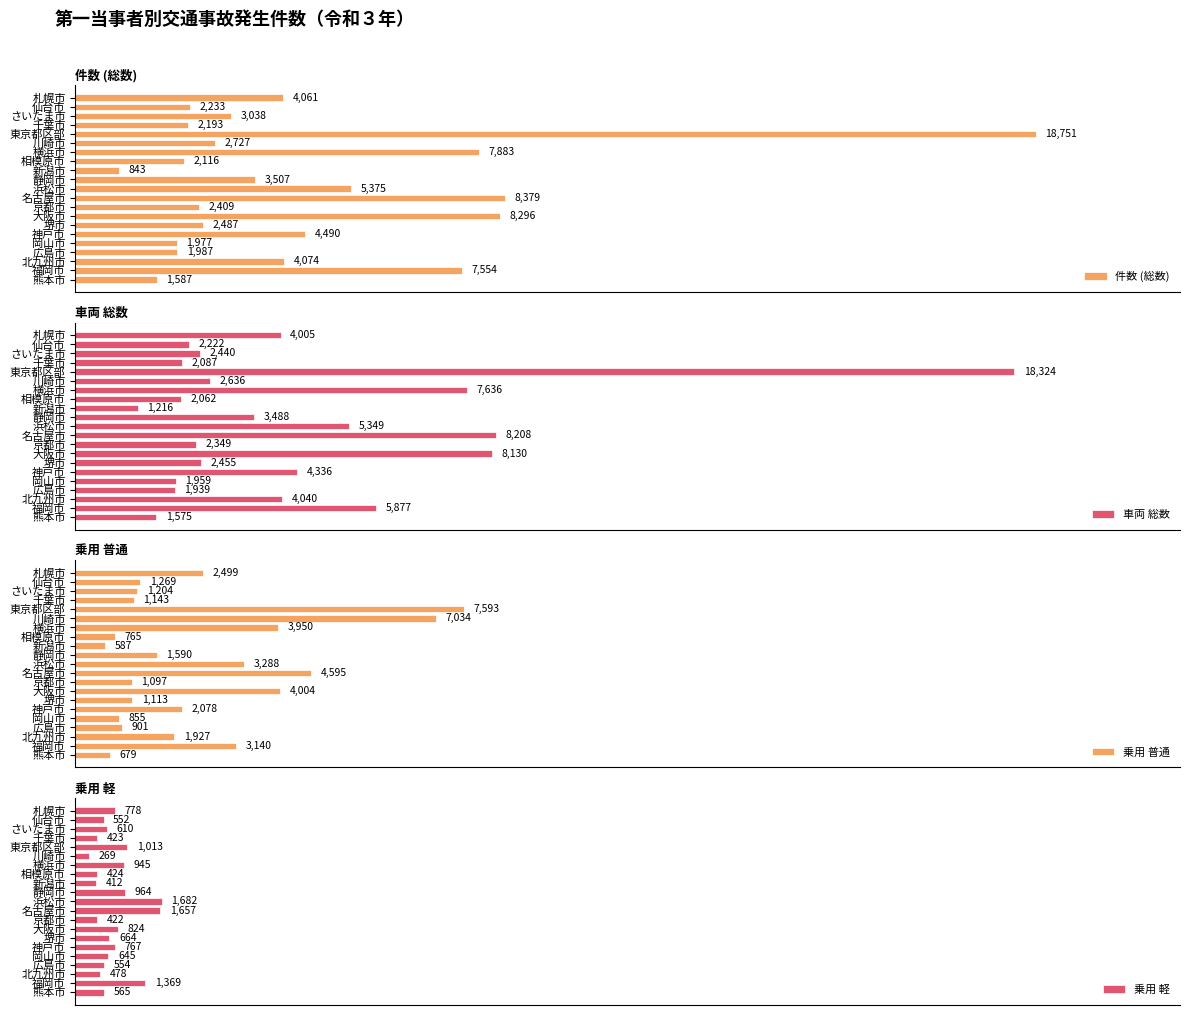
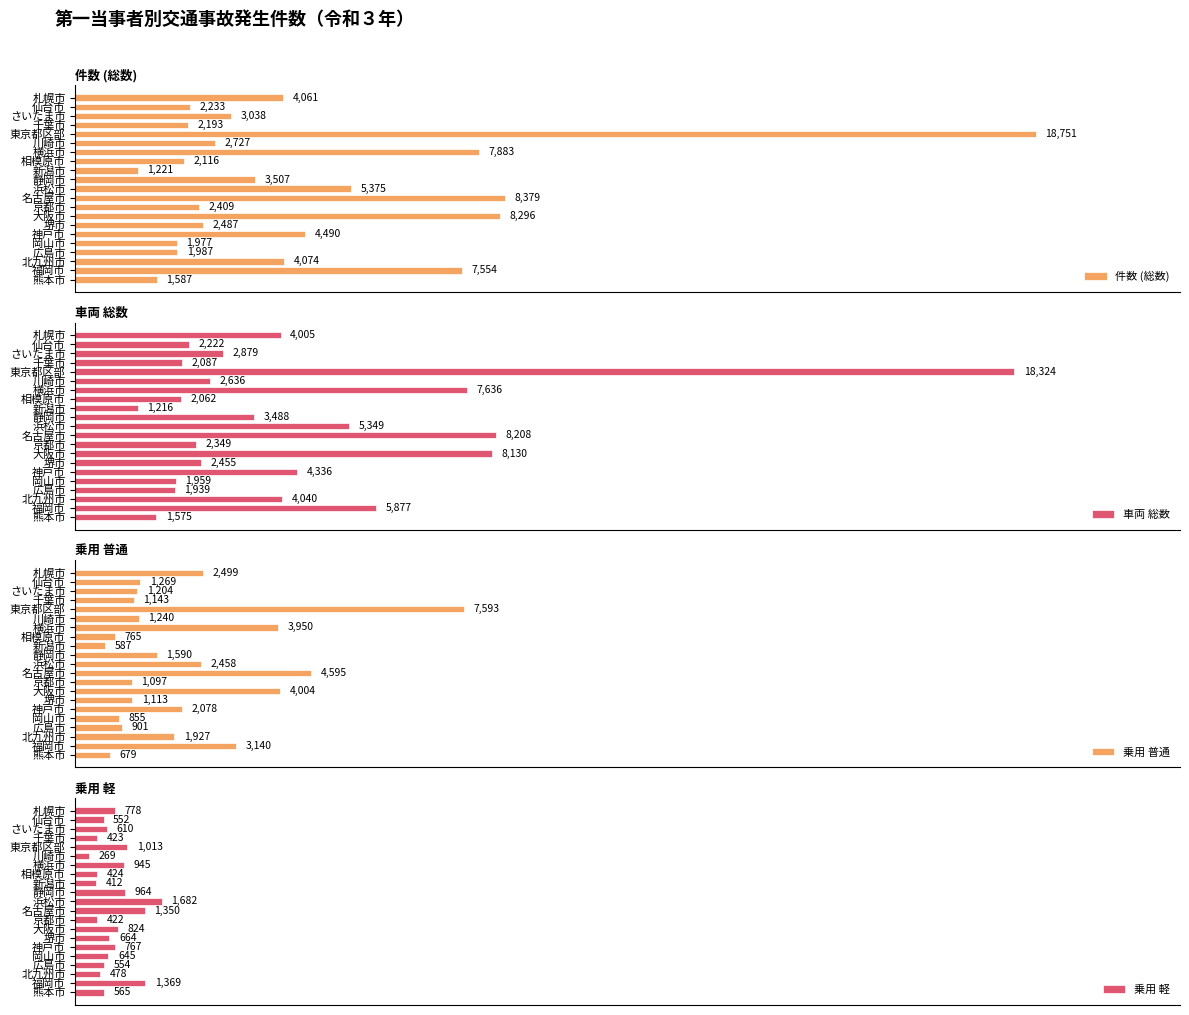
件数 (総数), 新潟市: 843 -> 1,221
車両 総数, さいたま市: 2,440 -> 2,879
乗用 普通, 川崎市: 7,034 -> 1,240
乗用 普通, 浜松市: 3,288 -> 2,458
乗用 軽, 名古屋市: 1,657 -> 1,350
